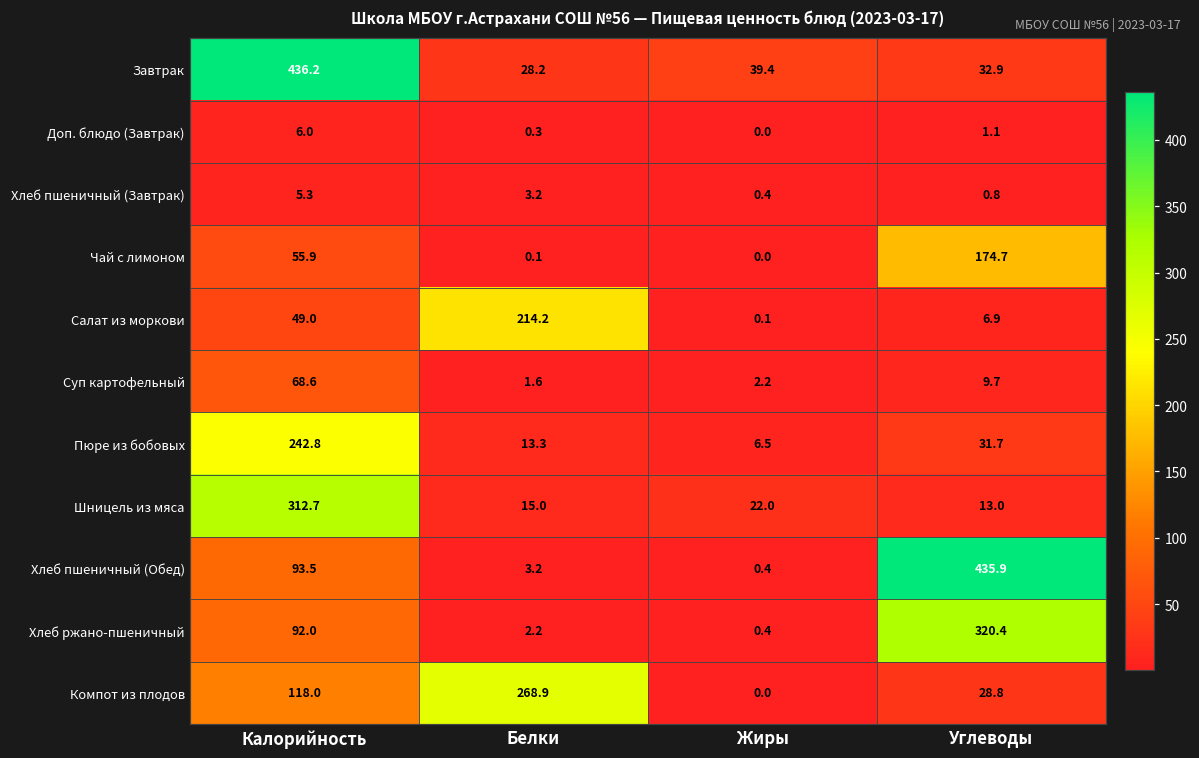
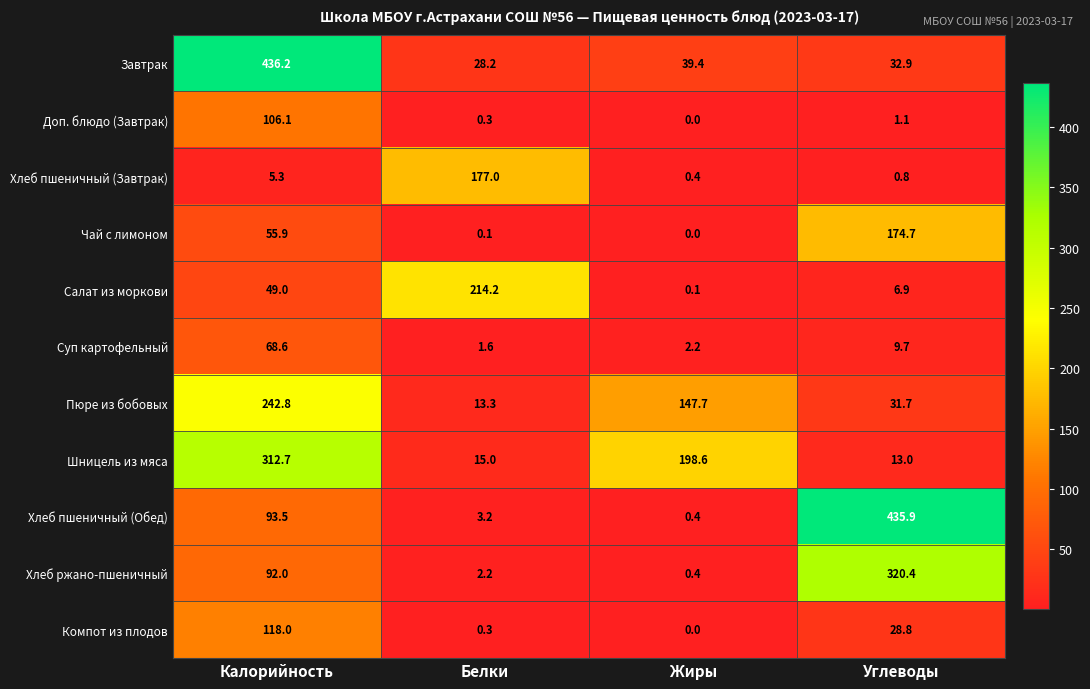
Доп. блюдо (Завтрак), Калорийность: 6.0 -> 106.1
Хлеб пшеничный (Завтрак), Белки: 3.2 -> 177.0
Пюре из бобовых, Жиры: 6.5 -> 147.7
Шницель из мяса, Жиры: 22.0 -> 198.6
Компот из плодов, Белки: 268.9 -> 0.3
